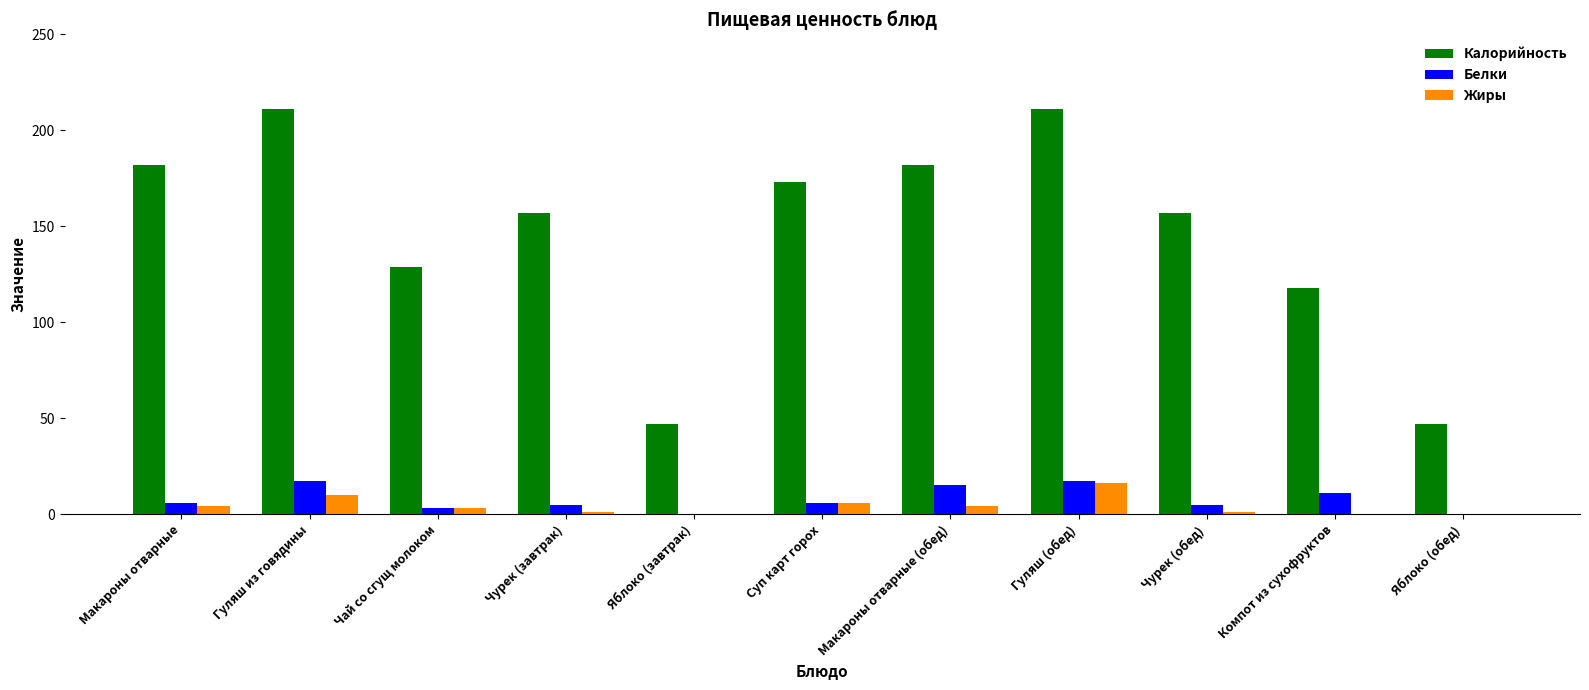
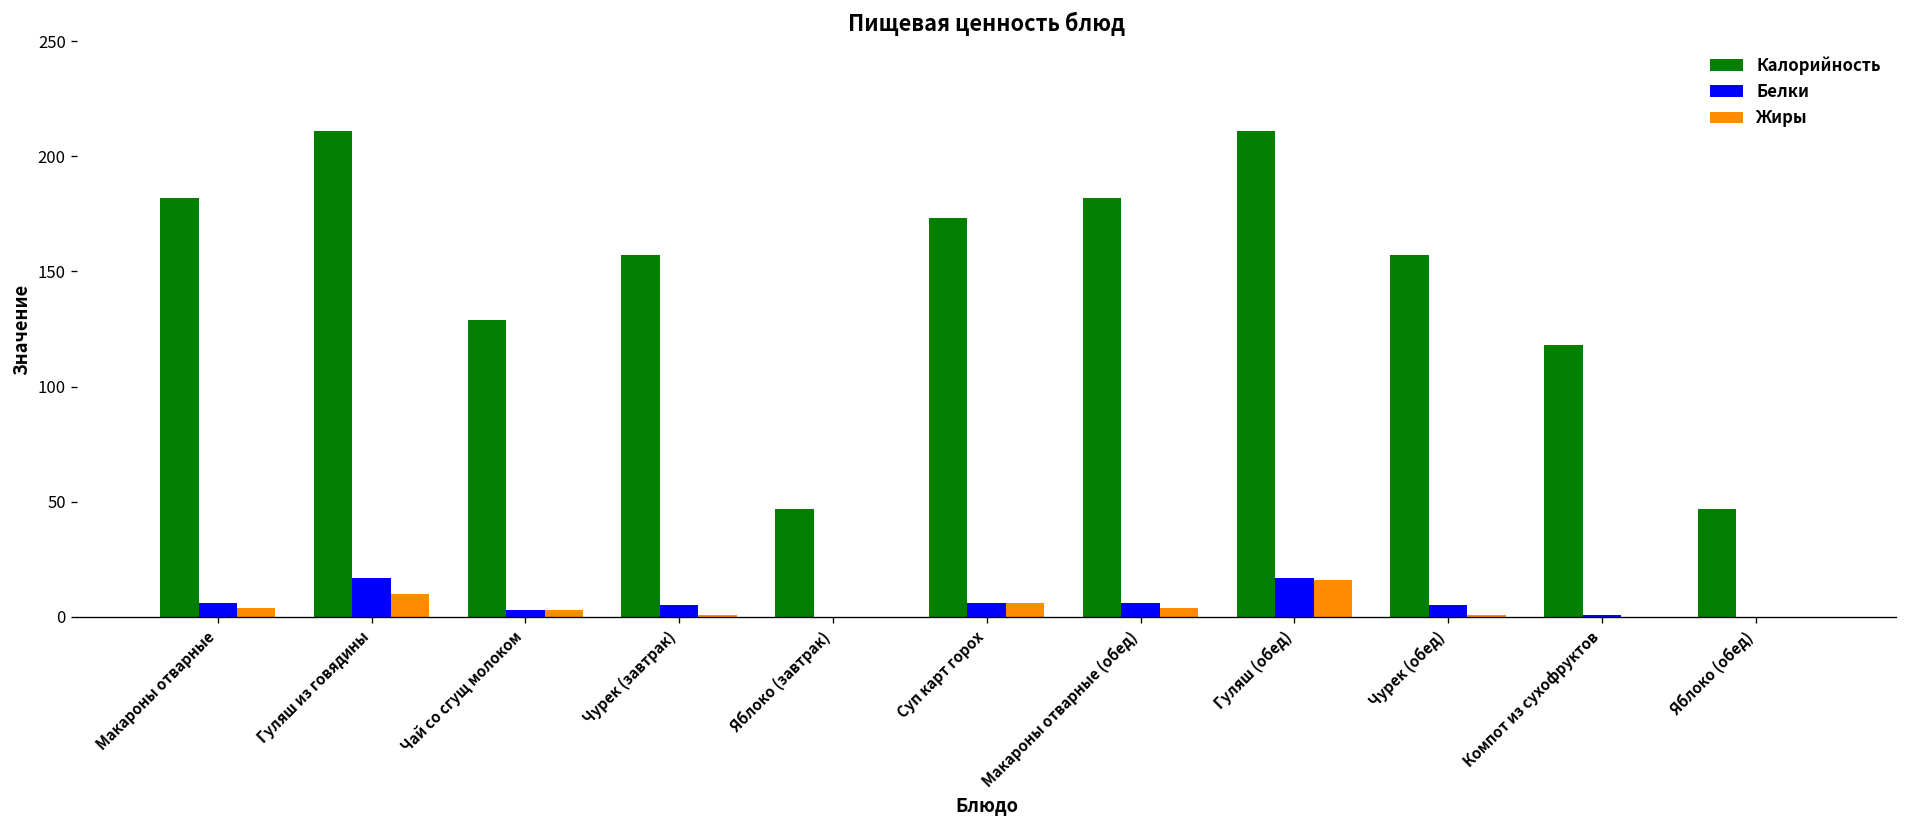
Белки, Макароны отварные (обед): 15 -> 6
Белки, Компот из сухофруктов: 11 -> 1
